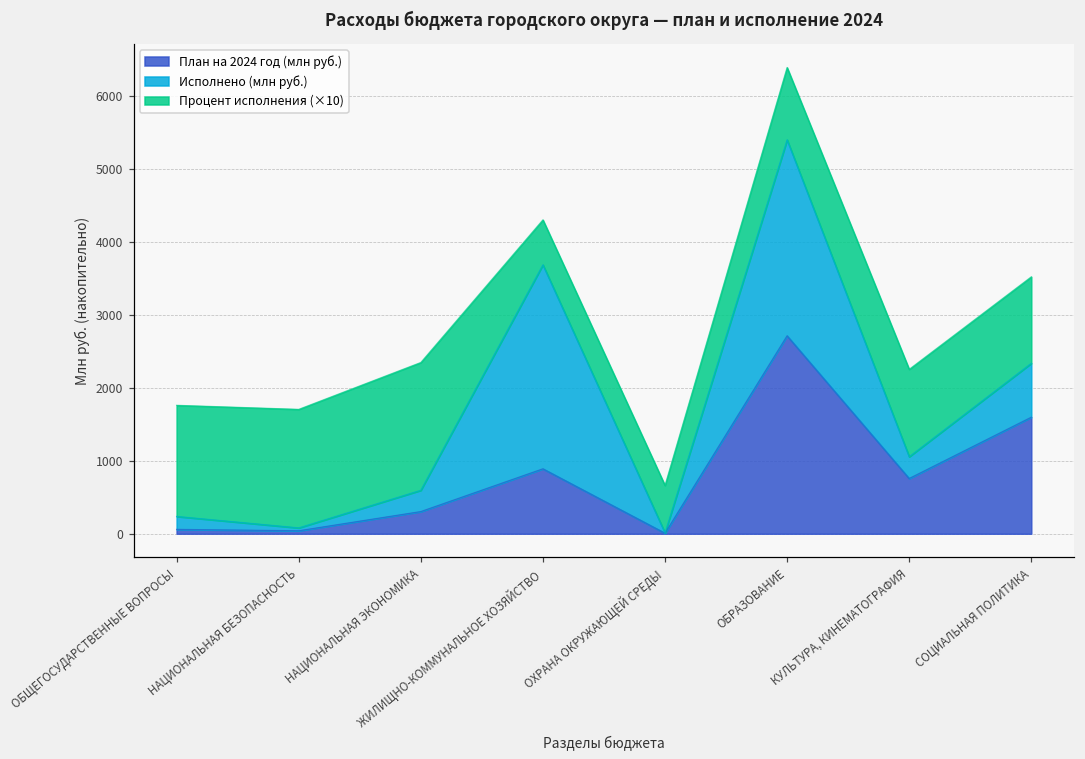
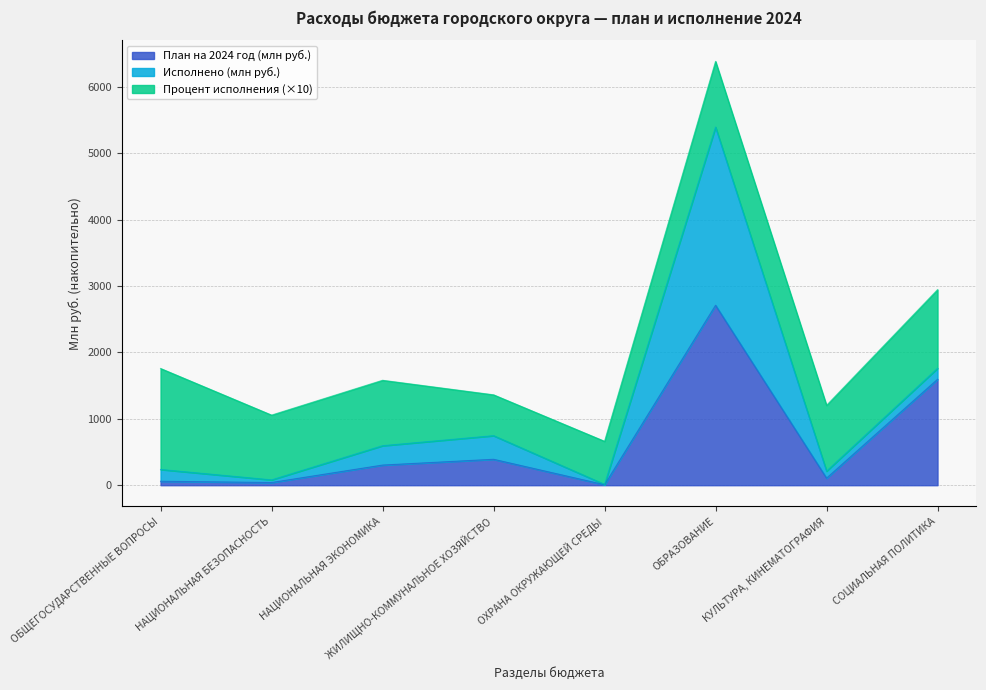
Процент исполнения (×10), НАЦИОНАЛЬНАЯ БЕЗОПАСНОСТЬ: 1600 -> 1000
Процент исполнения (×10), НАЦИОНАЛЬНАЯ ЭКОНОМИКА: 1700 -> 1000
План на 2024 год (млн руб.), ЖИЛИЩНО-КОММУНАЛЬНОЕ ХОЗЯЙСТВО: 900 -> 400
Исполнено (млн руб.), ЖИЛИЩНО-КОММУНАЛЬНОЕ ХОЗЯЙСТВО: 2800 -> 400
План на 2024 год (млн руб.), КУЛЬТУРА, КИНЕМАТОГРАФИЯ: 800 -> 100
Исполнено (млн руб.), КУЛЬТУРА, КИНЕМАТОГРАФИЯ: 300 -> 100
Процент исполнения (×10), КУЛЬТУРА, КИНЕМАТОГРАФИЯ: 1200 -> 1000
Исполнено (млн руб.), СОЦИАЛЬНАЯ ПОЛИТИКА: 700 -> 200
